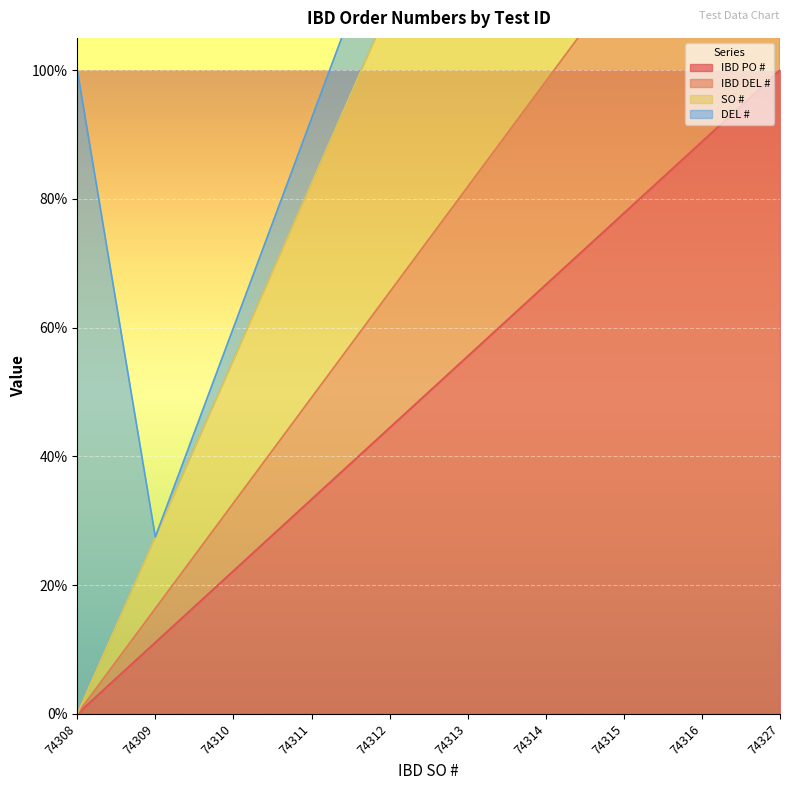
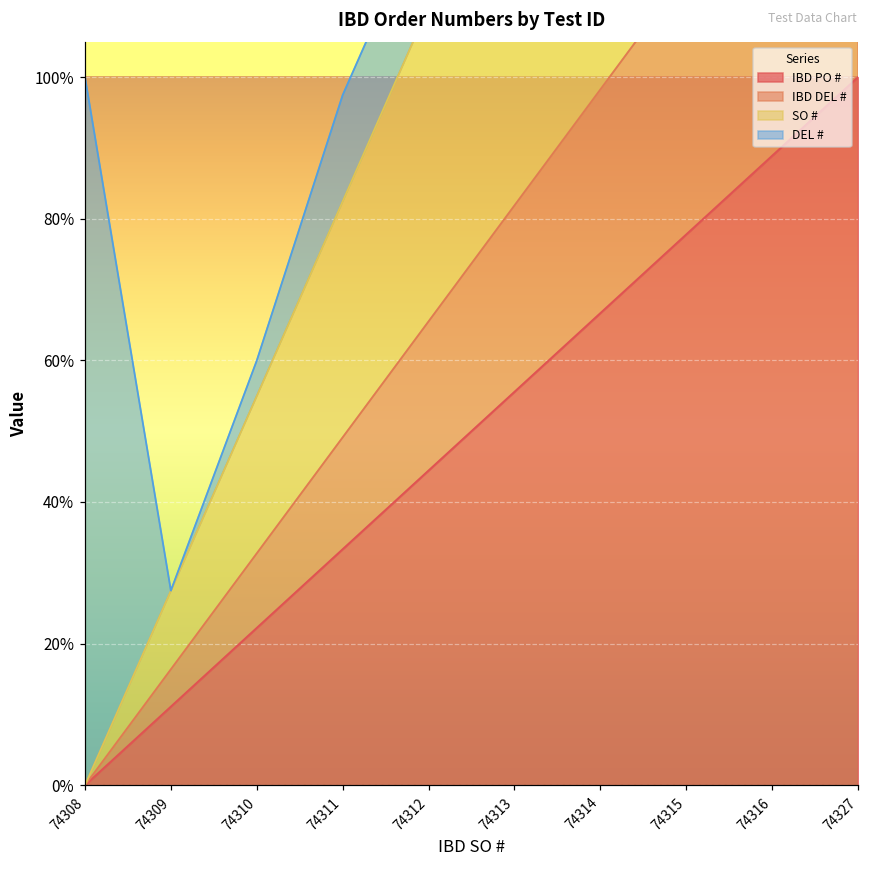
DEL #, 74311: 10% -> 15%
